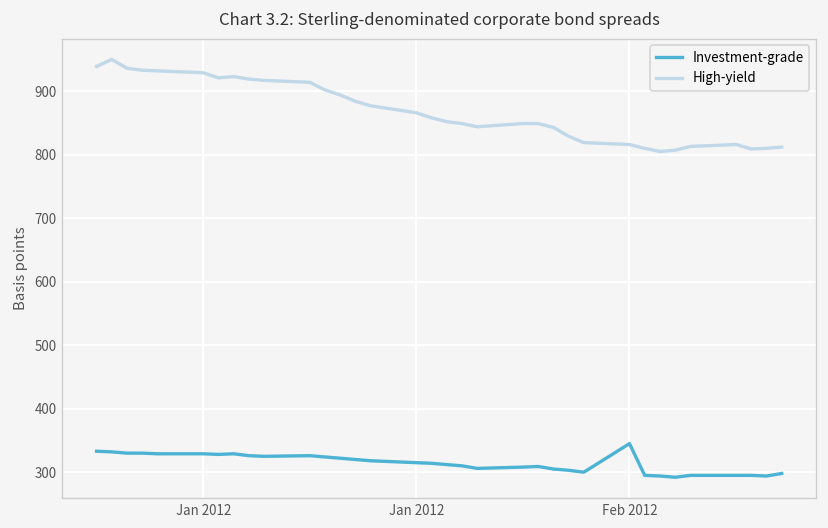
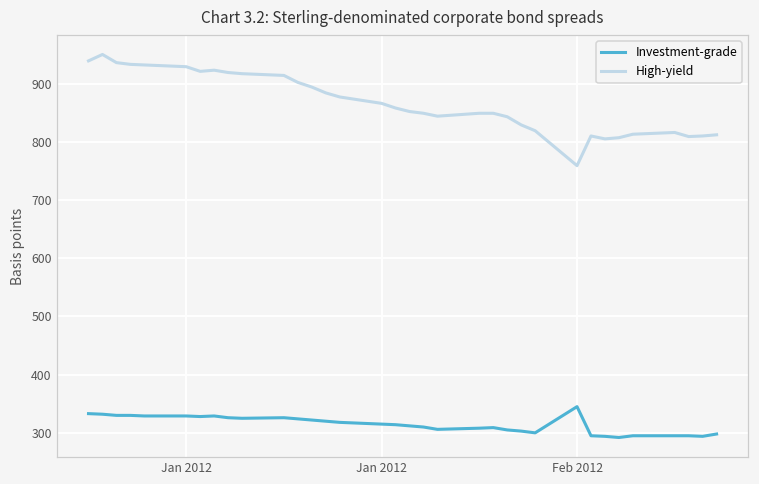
High-yield, Feb 2012: 820 -> 760
